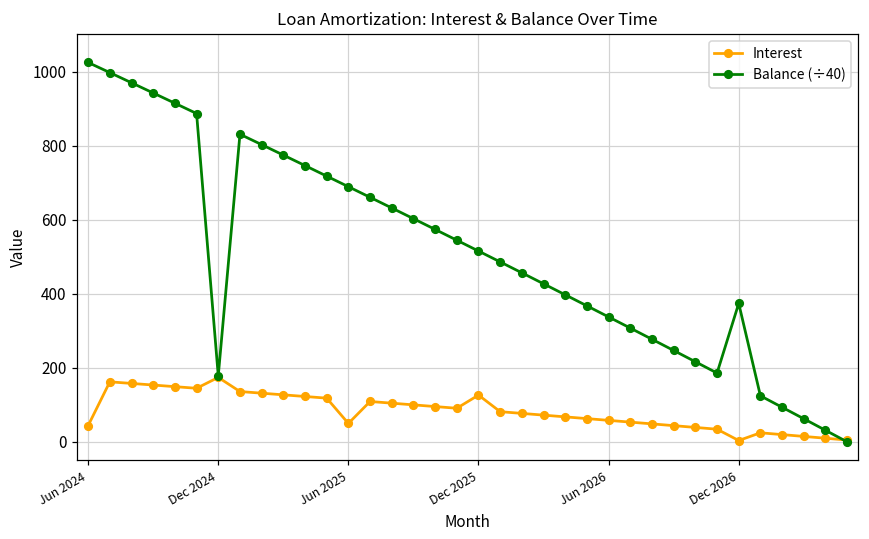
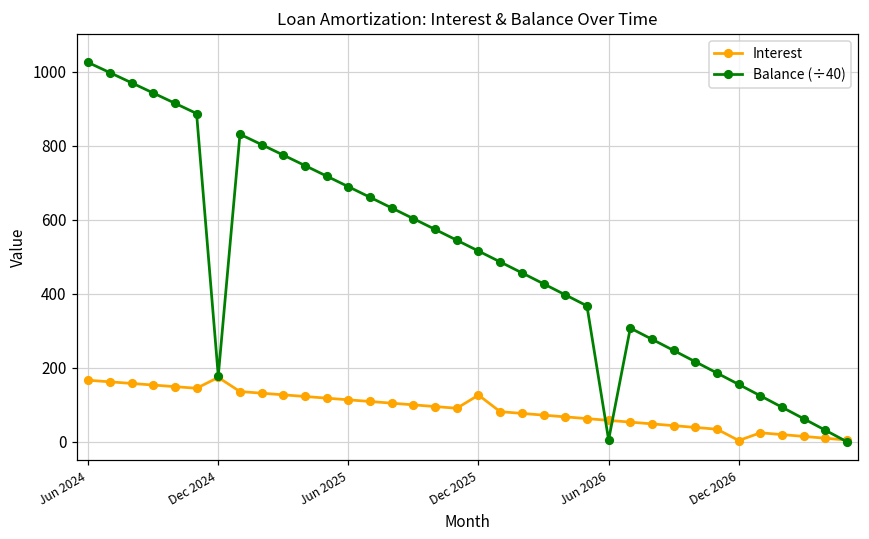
Interest, Jun 2024: 40 -> 170
Interest, Jun 2025: 50 -> 110
Balance (÷40), Jun 2026: 340 -> 10
Balance (÷40), Dec 2026: 370 -> 160
